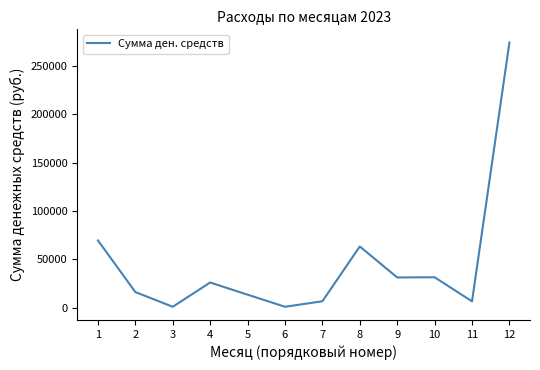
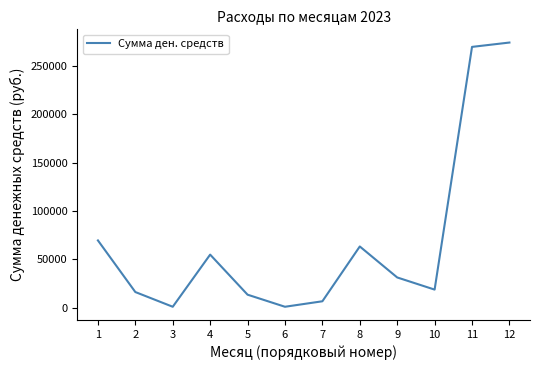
4: 30000 -> 50000
10: 30000 -> 20000
11: 10000 -> 270000
